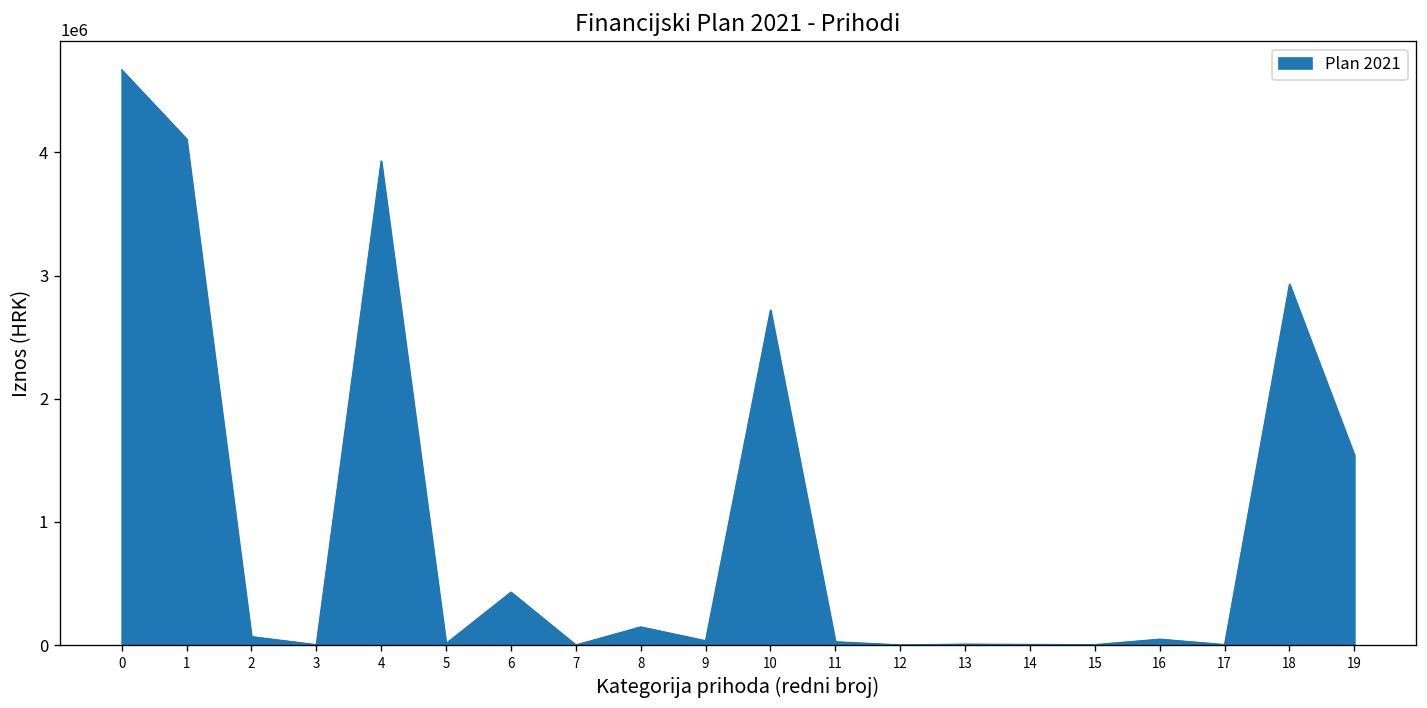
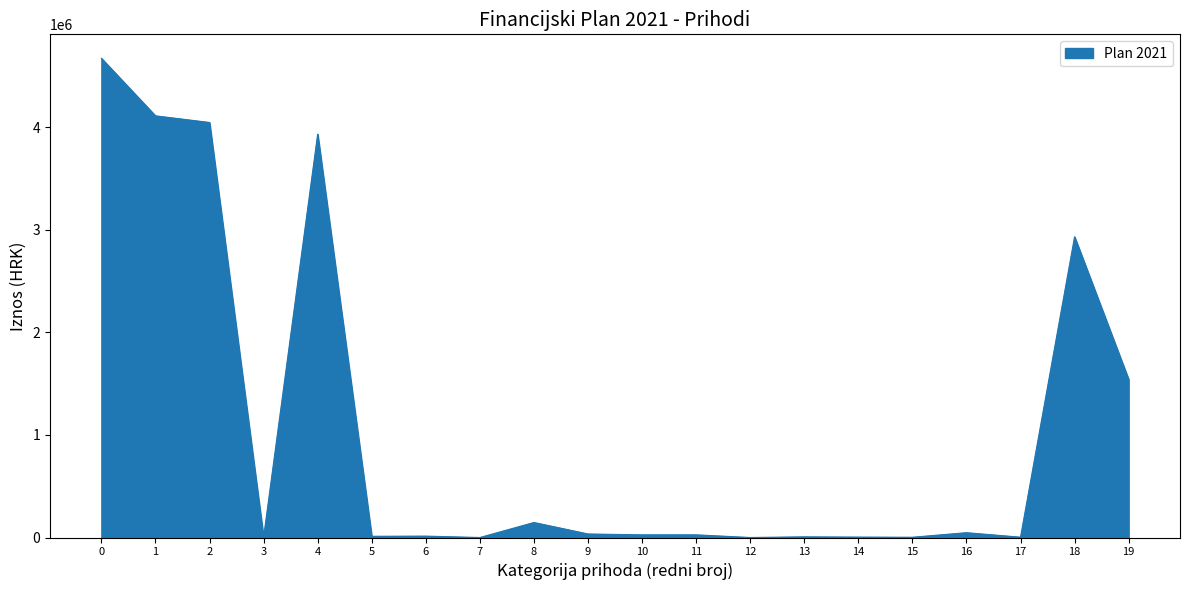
2: 70000 -> 4040000
6: 430000 -> 10000
10: 2720000 -> 30000
